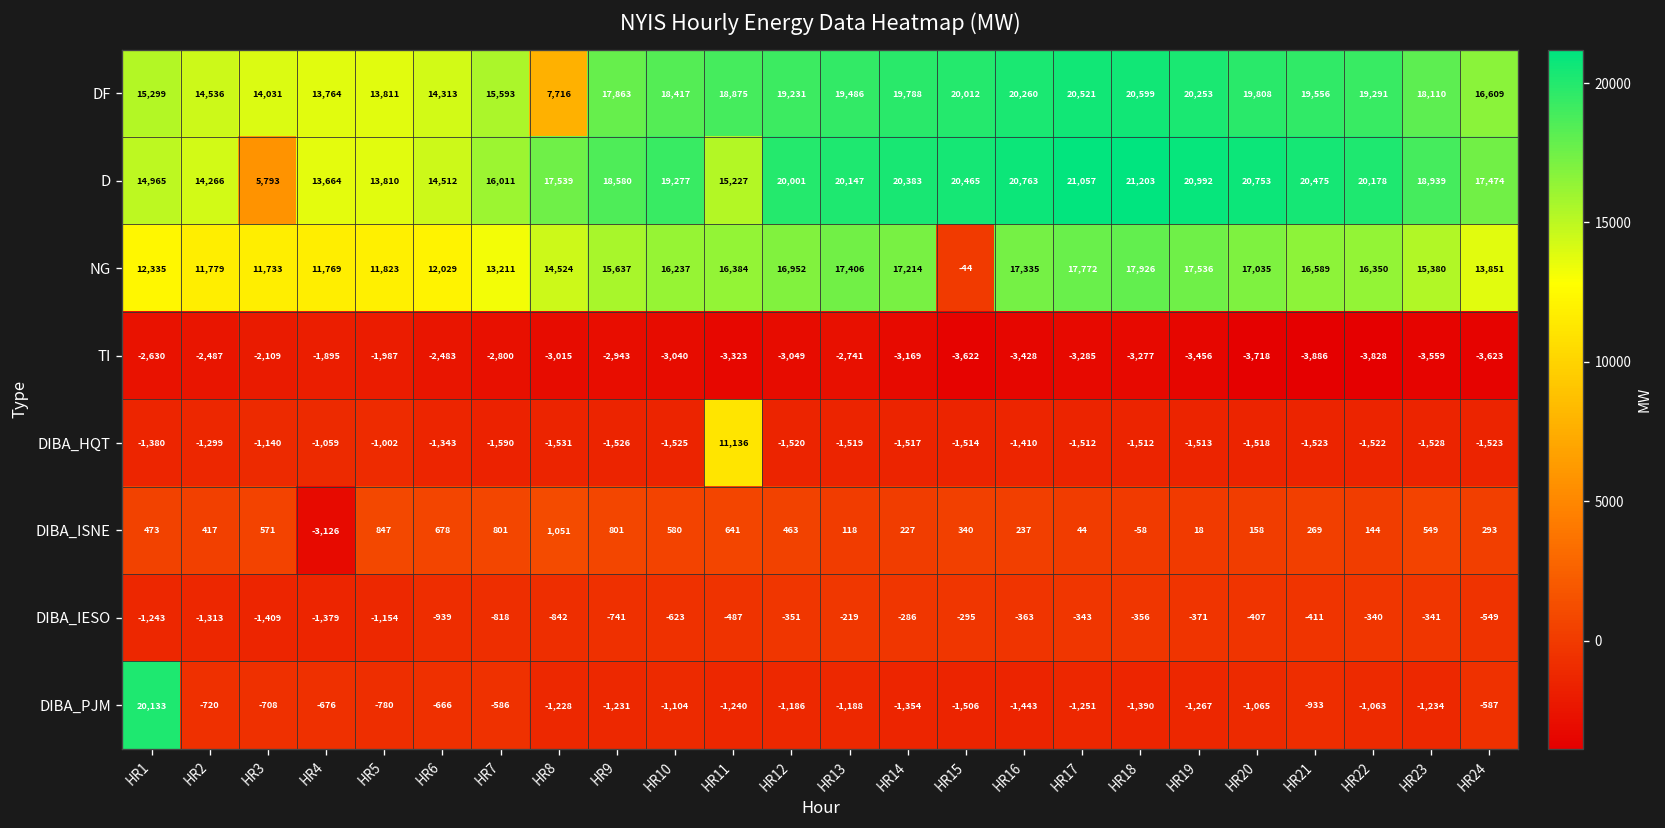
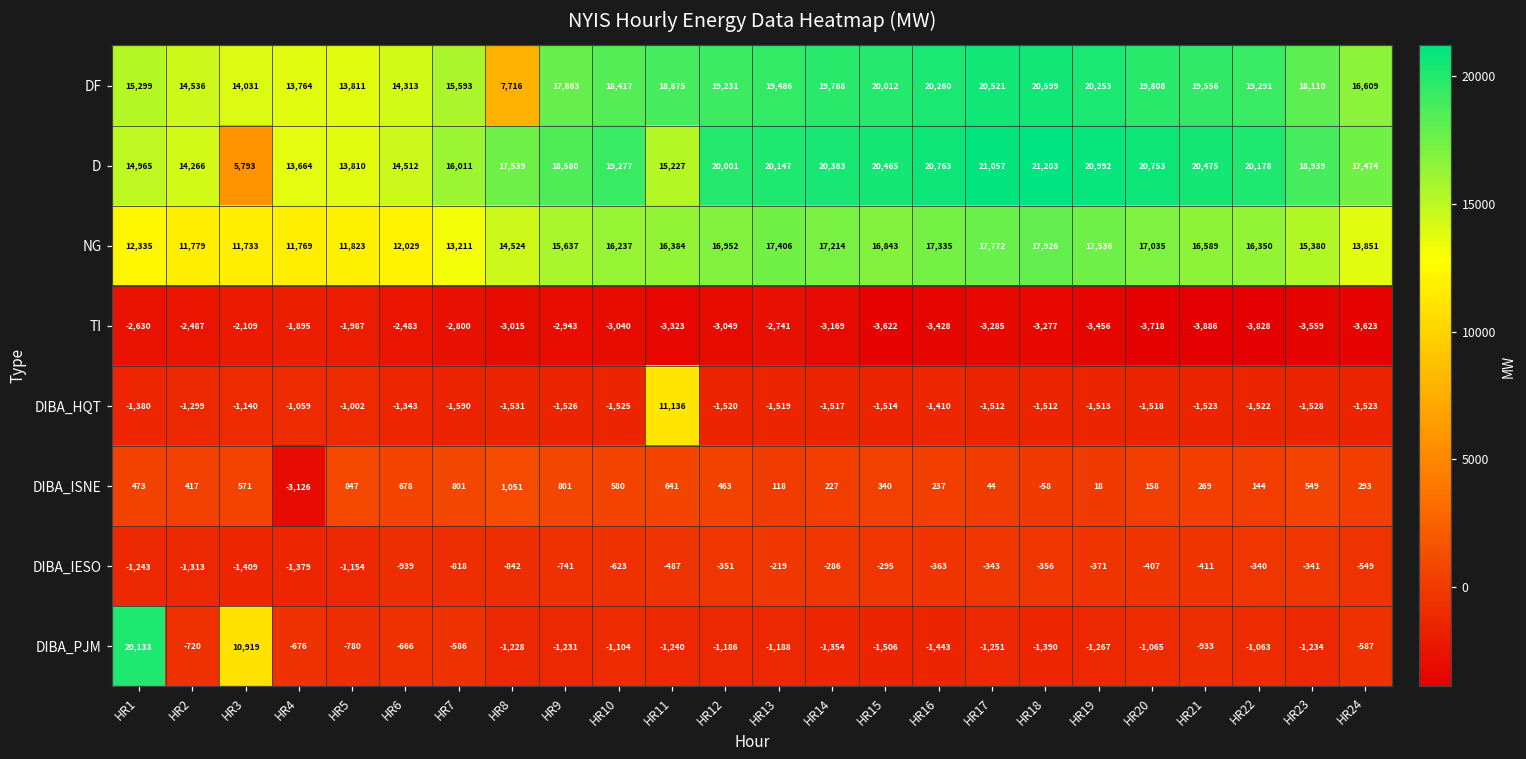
NG, HR15: -44 -> 16,843
DIBA_PJM, HR3: -708 -> 10,919
